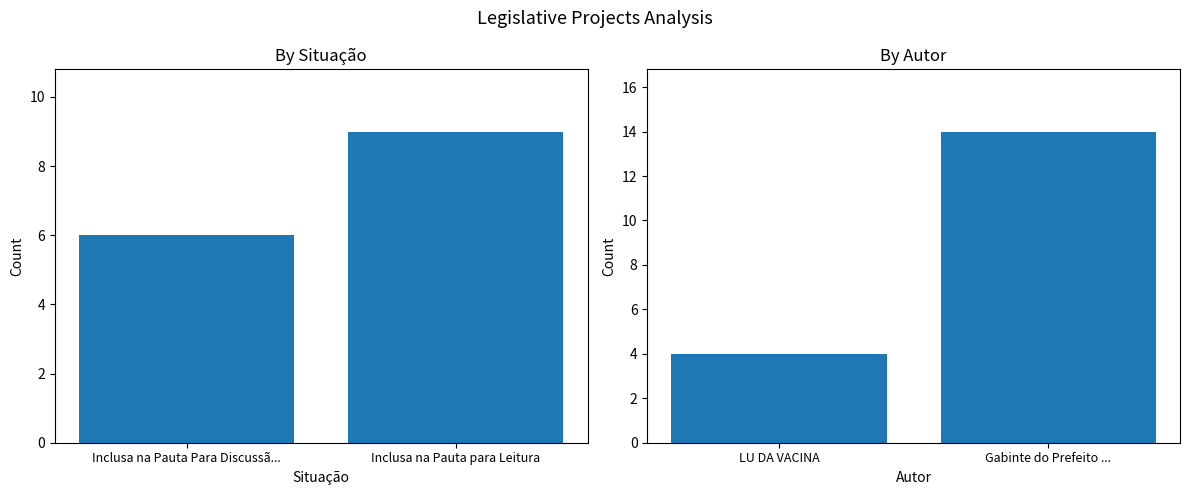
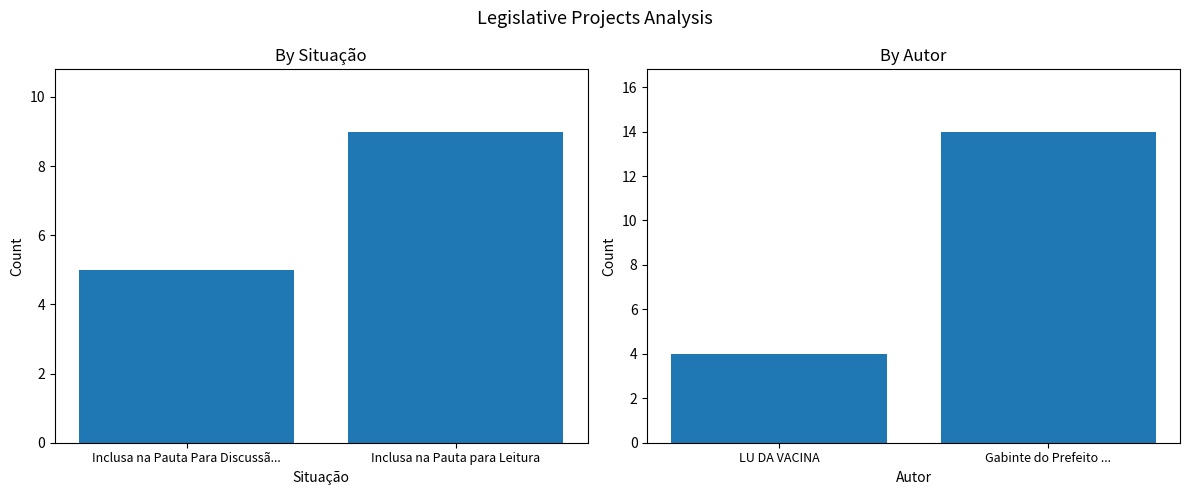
By Situação, Inclusa na Pauta Para Discussã...: 6 -> 5
